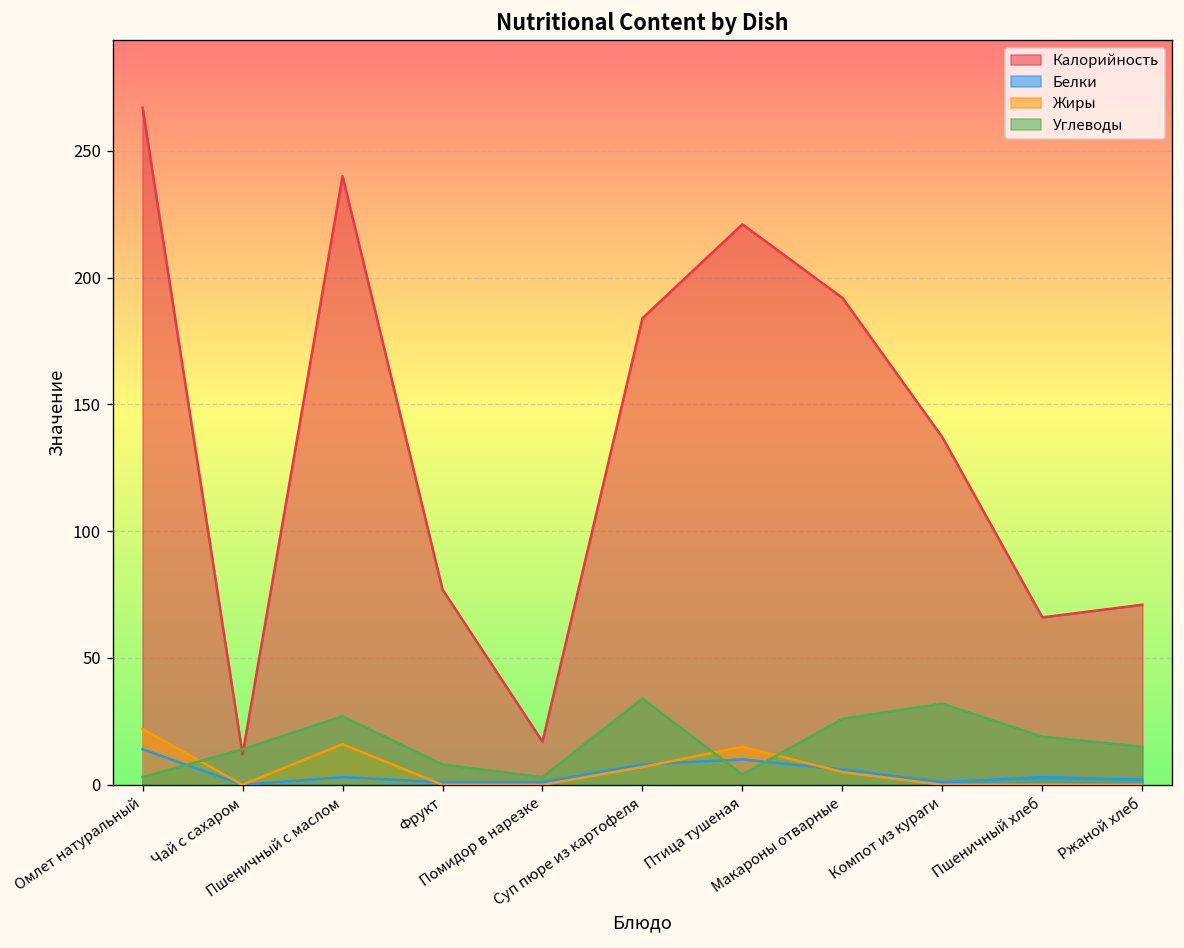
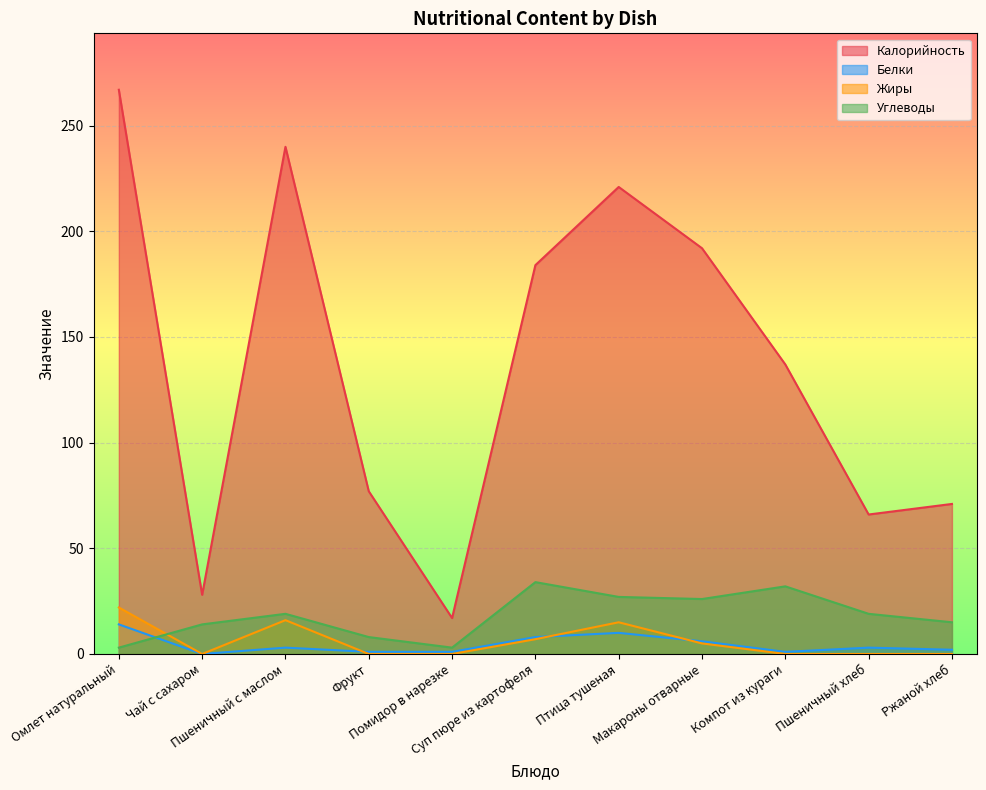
Калорийность, Чай с сахаром: 12 -> 28
Углеводы, Пшеничный с маслом: 27 -> 19
Углеводы, Птица тушеная: 4 -> 27
